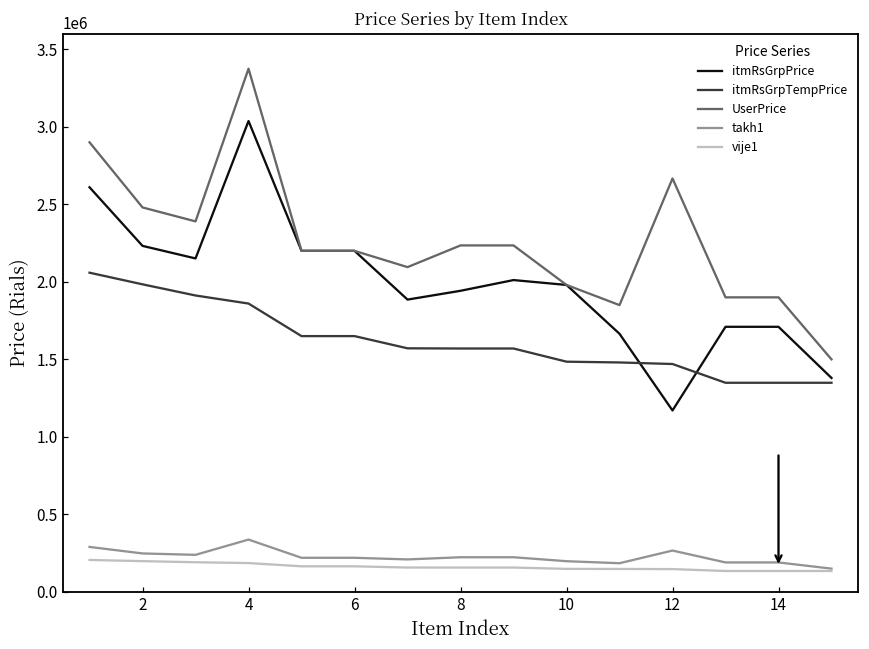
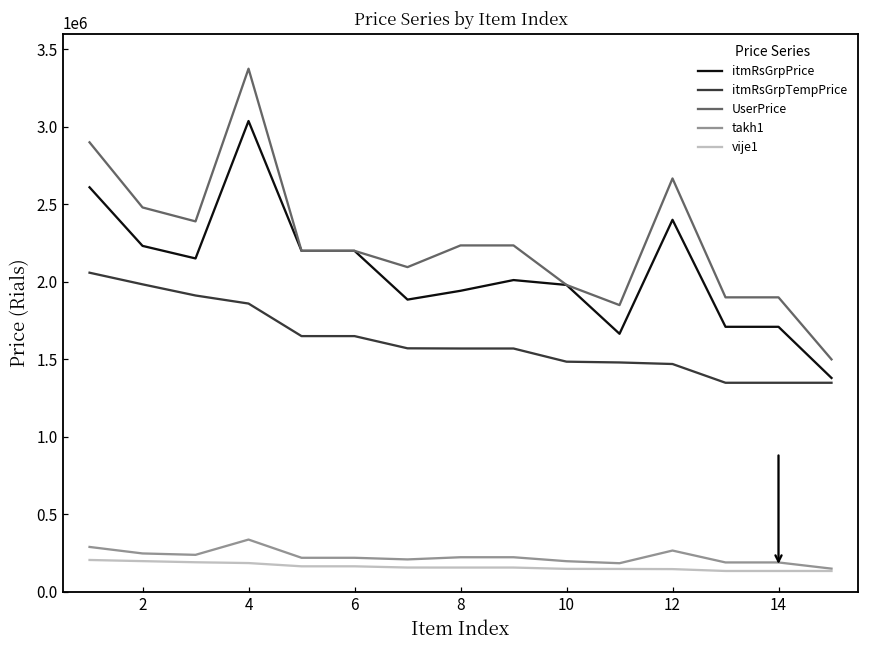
itmRsGrpPrice, 12: 1170000 -> 2400000
